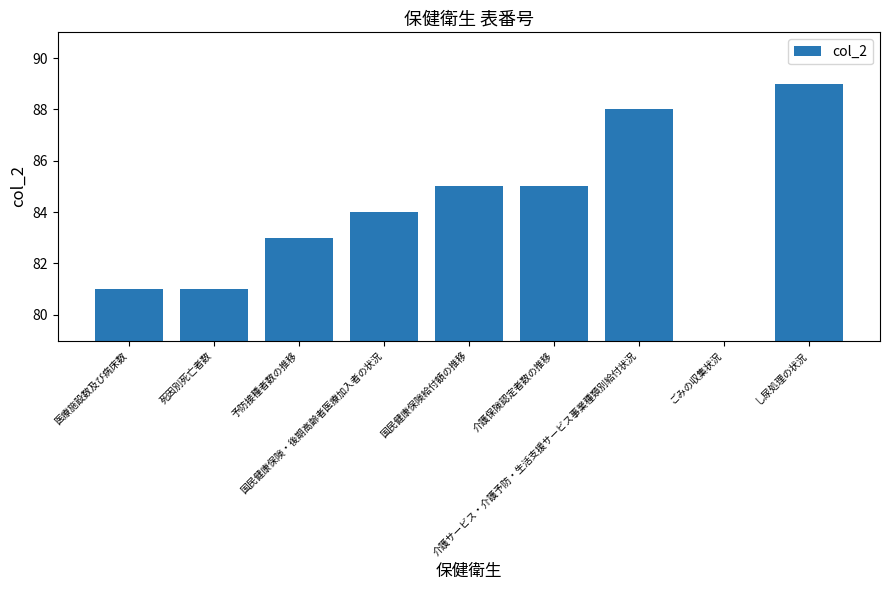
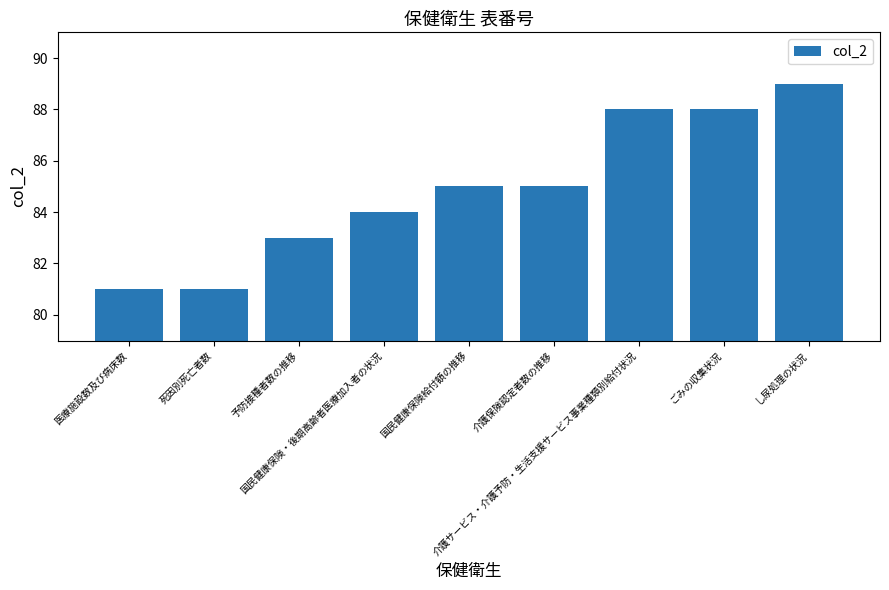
ごみの収集状況: 79 -> 88
